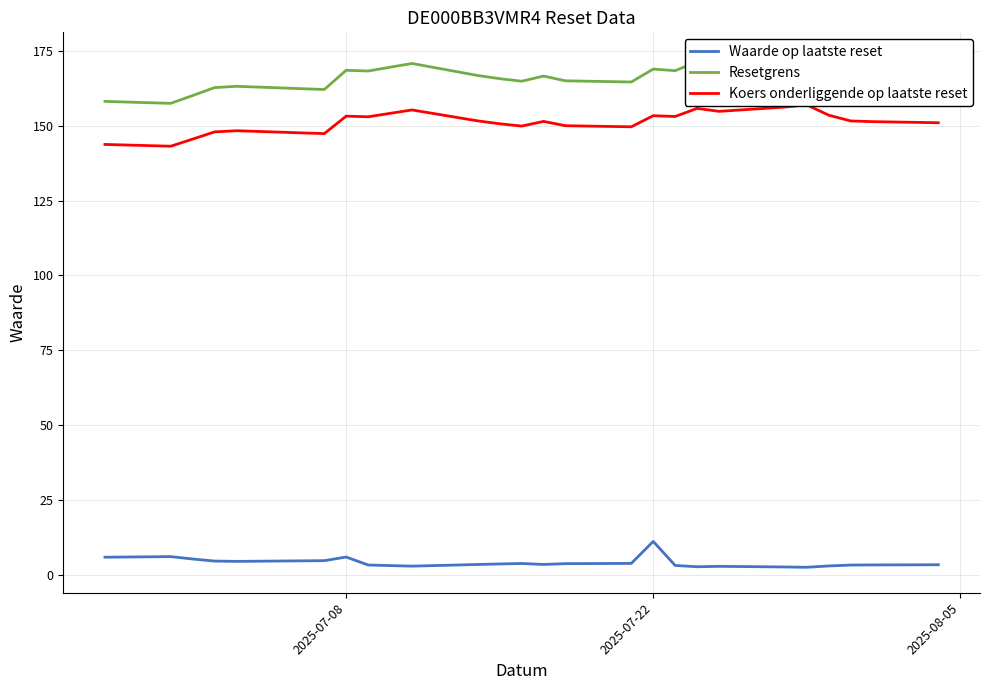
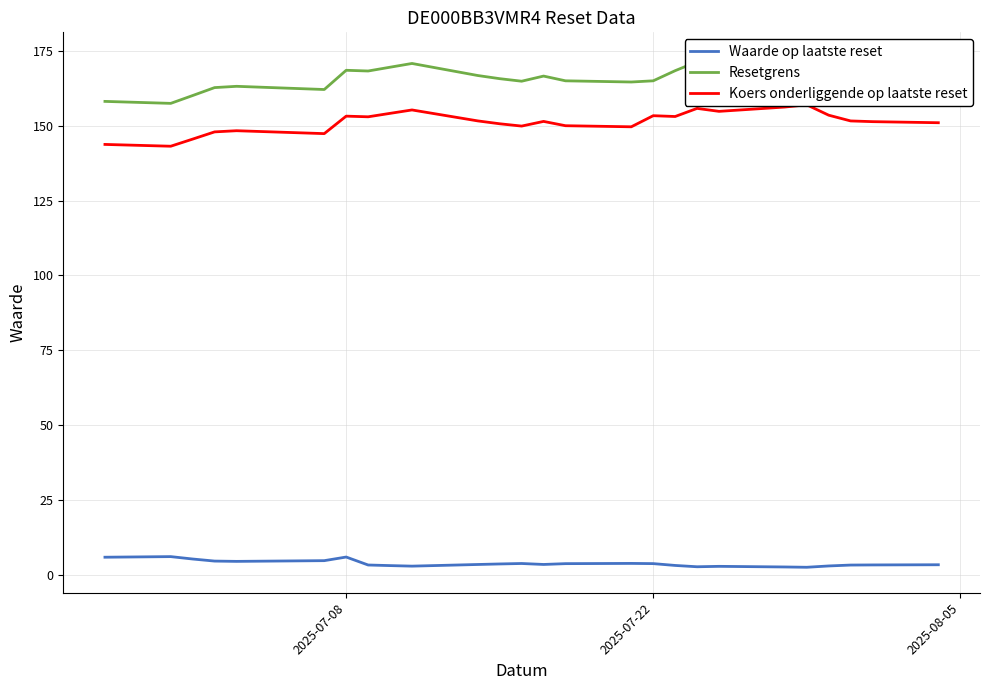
Waarde op laatste reset, 2025-07-22: 11 -> 4
Resetgrens, 2025-07-22: 169 -> 165
